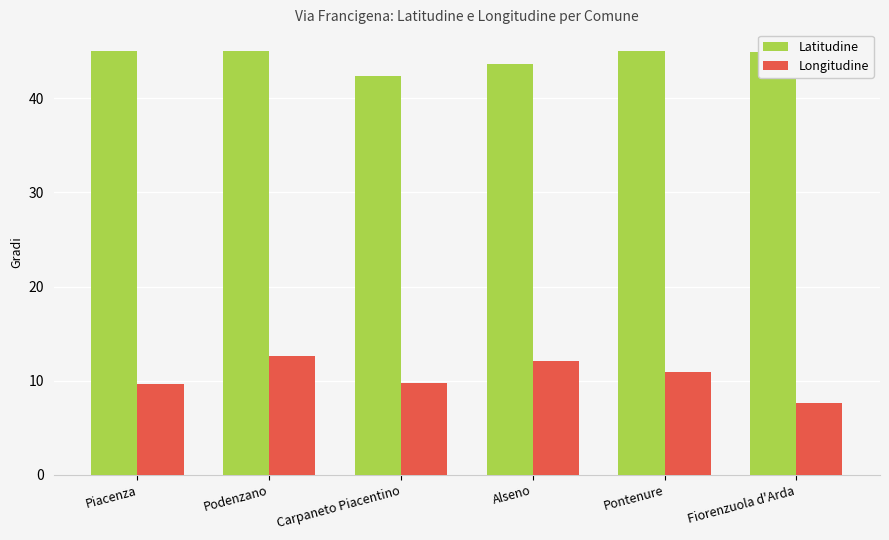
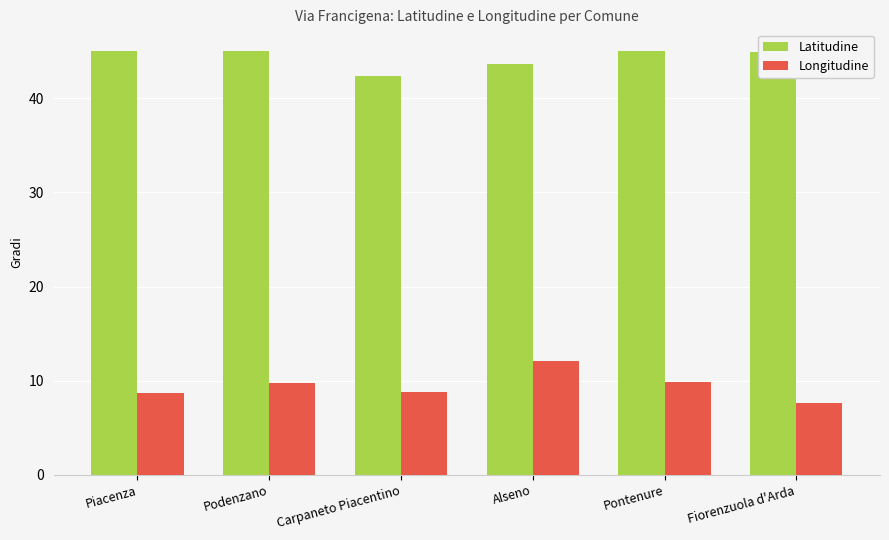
Longitudine, Piacenza: 10 -> 9
Longitudine, Podenzano: 13 -> 10
Longitudine, Carpaneto Piacentino: 10 -> 9
Longitudine, Pontenure: 11 -> 10
